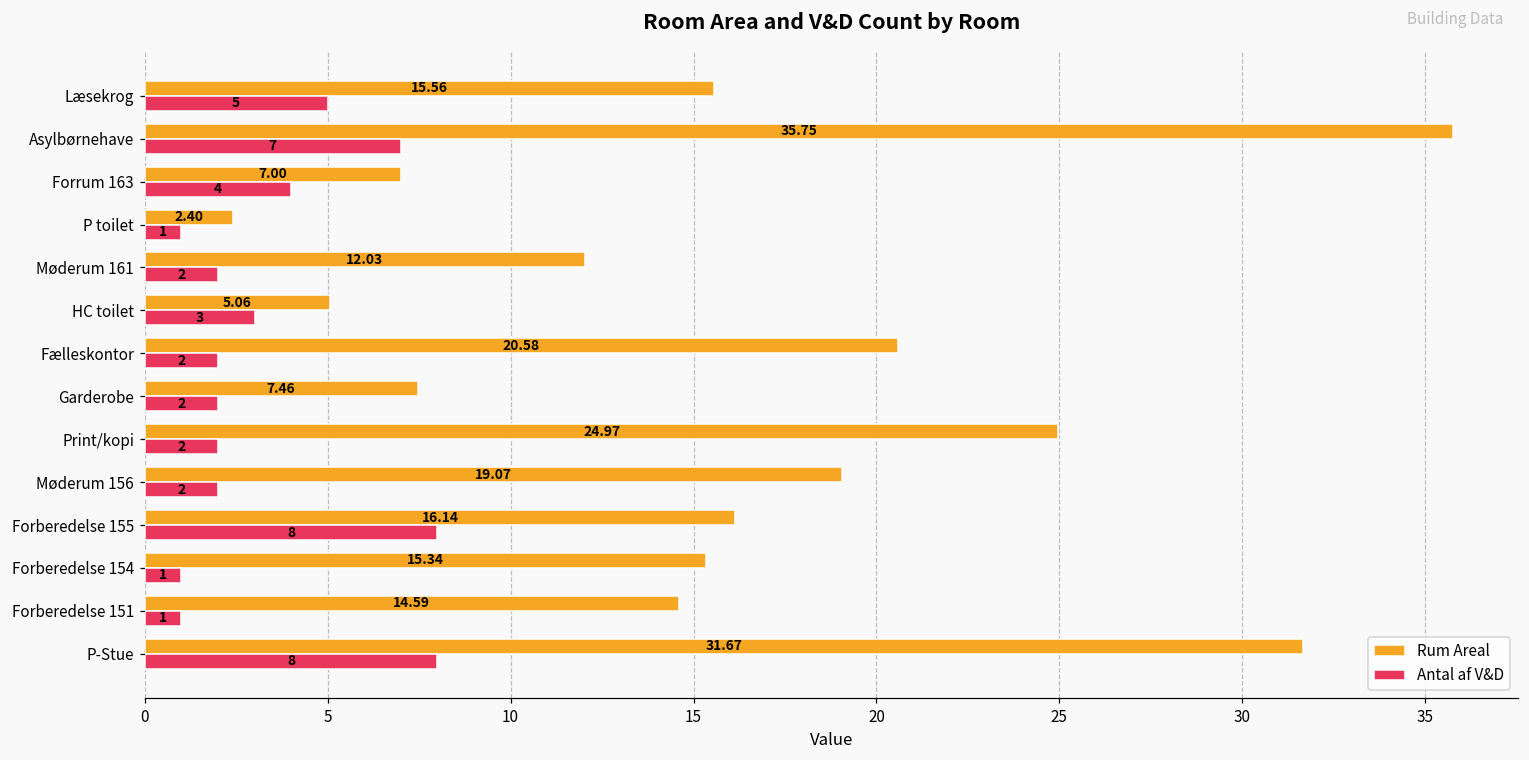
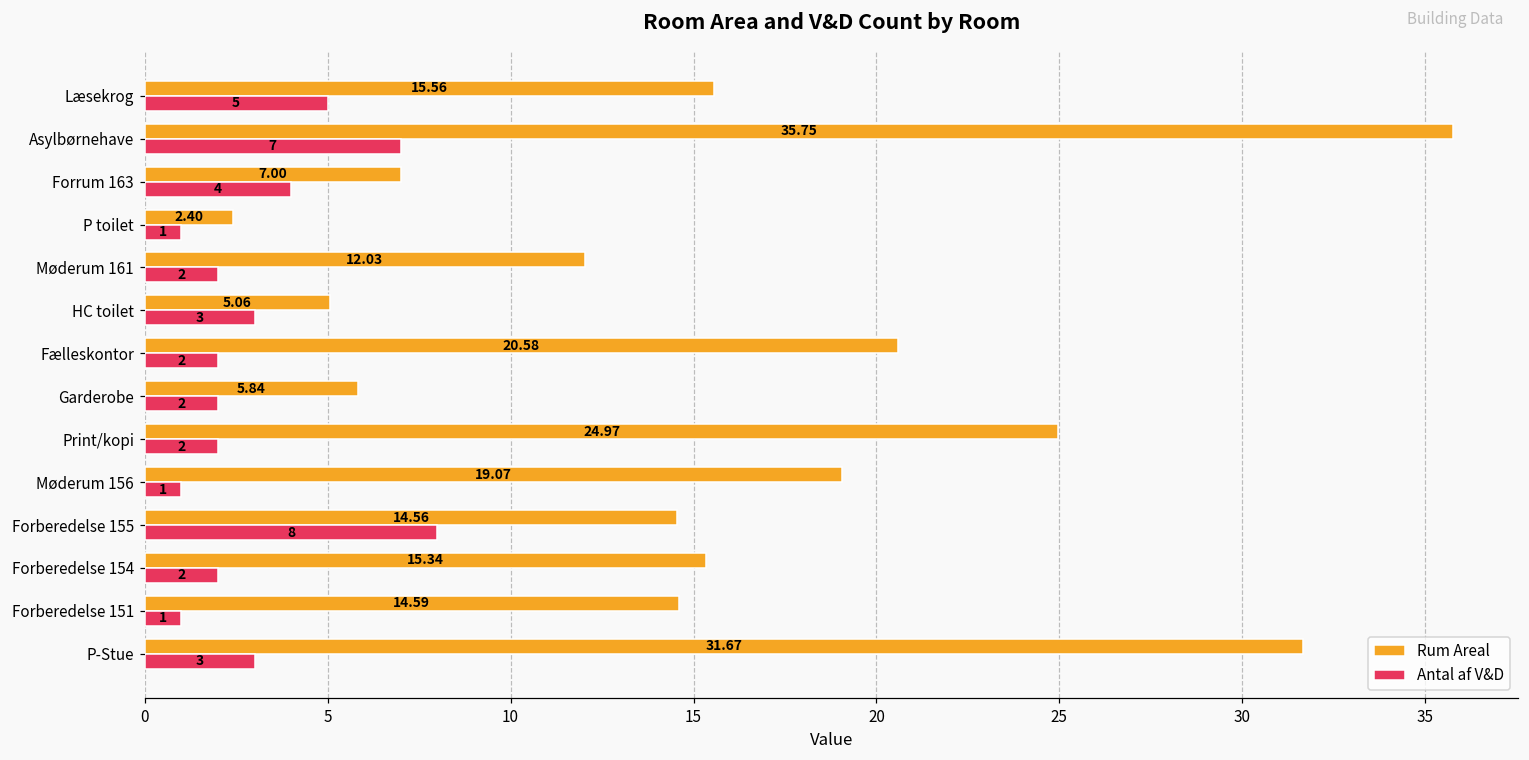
Rum Areal, Garderobe: 7.46 -> 5.84
Antal af V&D, Møderum 156: 2 -> 1
Rum Areal, Forberedelse 155: 16.14 -> 14.56
Antal af V&D, Forberedelse 154: 1 -> 2
Antal af V&D, P-Stue: 8 -> 3
